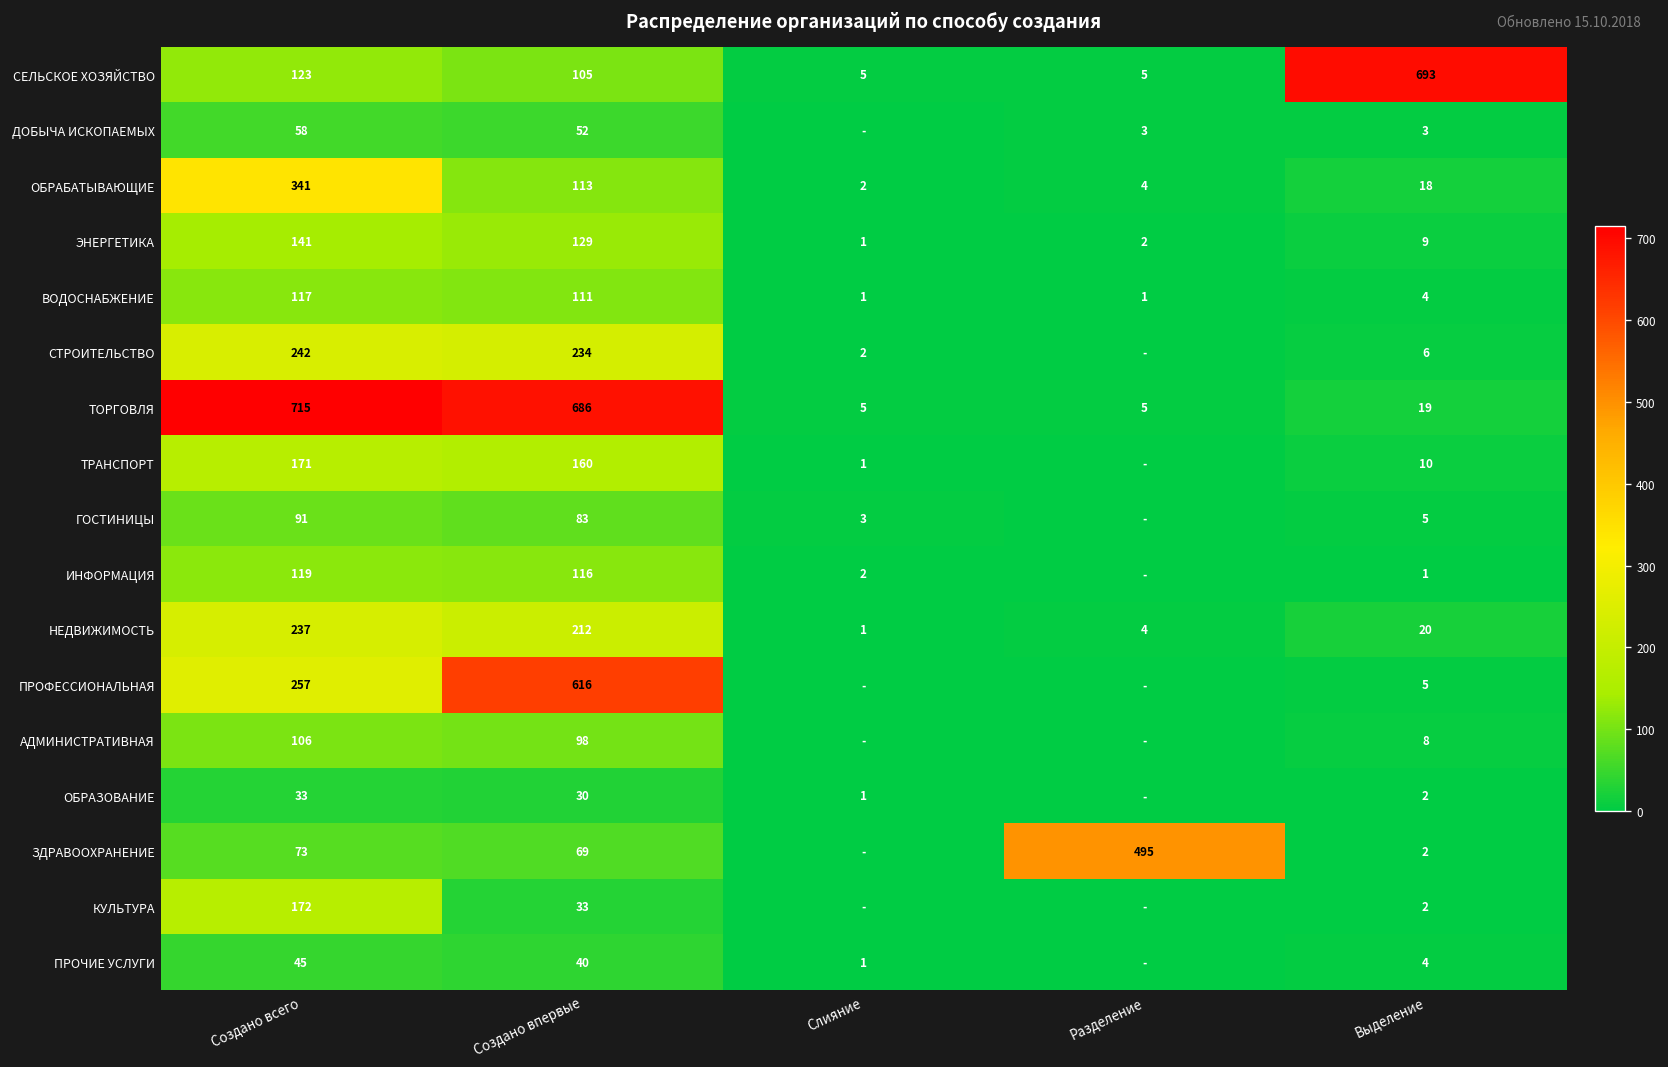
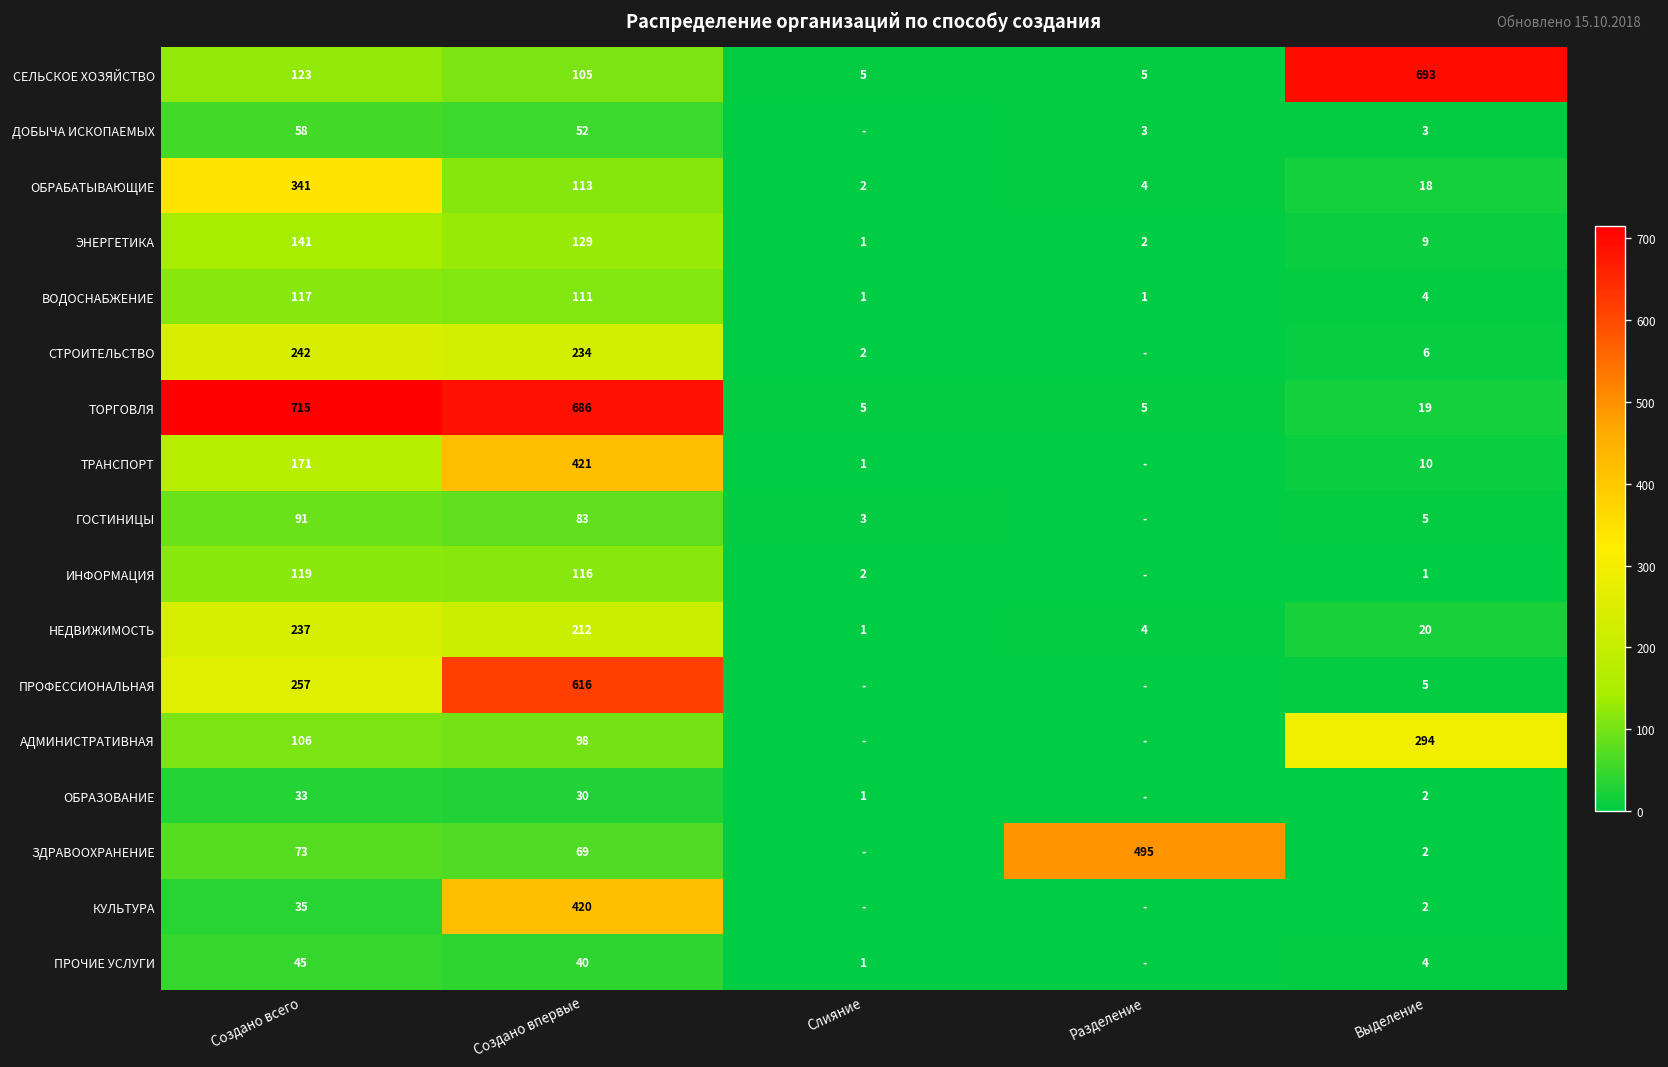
ТРАНСПОРТ, Создано впервые: 160 -> 421
АДМИНИСТРАТИВНАЯ, Выделение: 8 -> 294
КУЛЬТУРА, Создано всего: 172 -> 35
КУЛЬТУРА, Создано впервые: 33 -> 420
